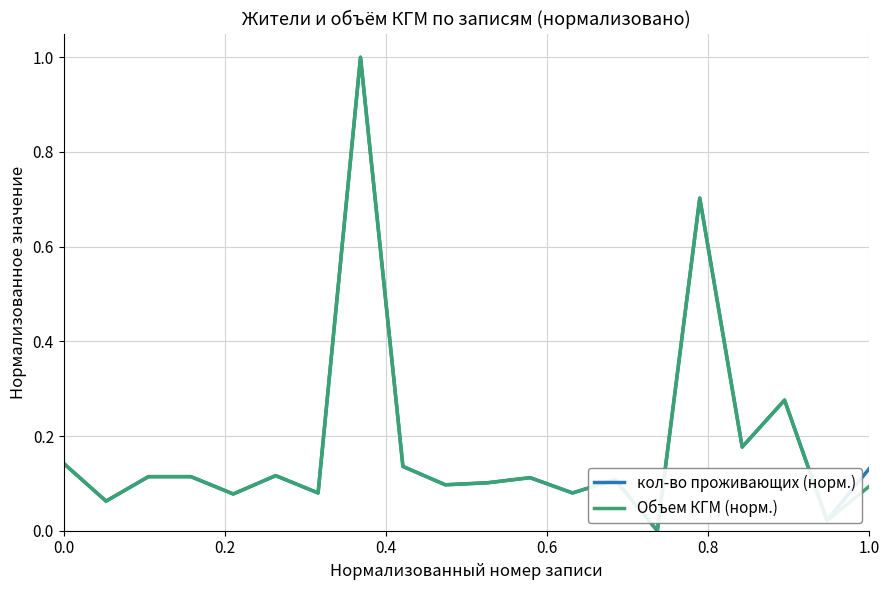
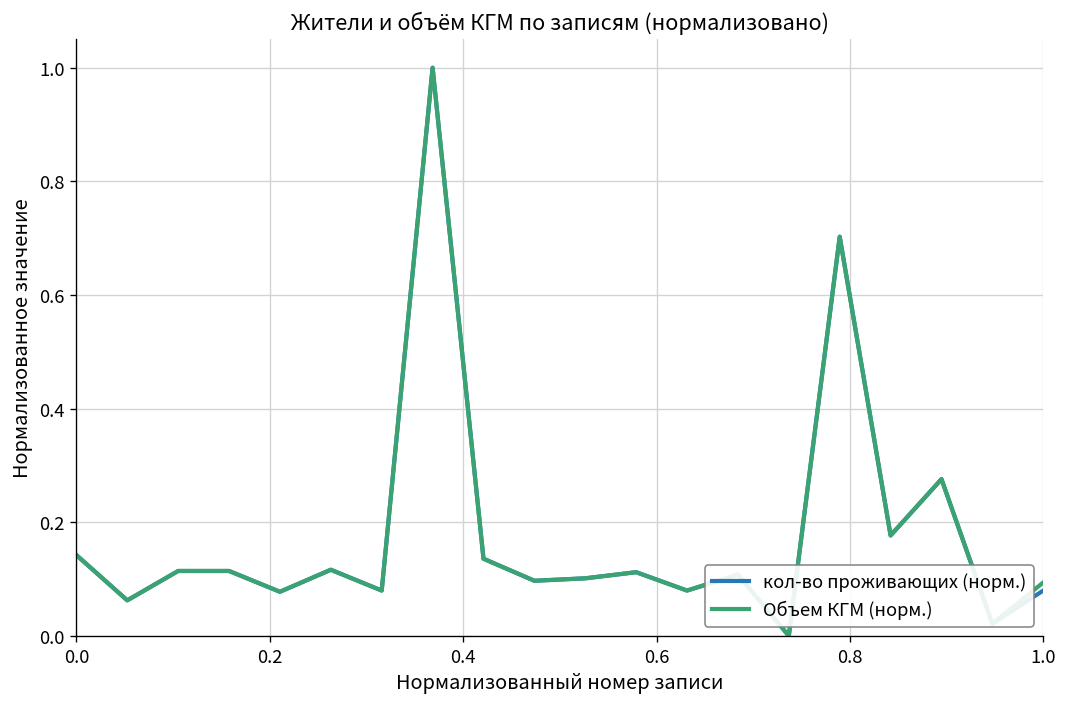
кол-во проживающих (норм.), 1.0: 0.13 -> 0.08
